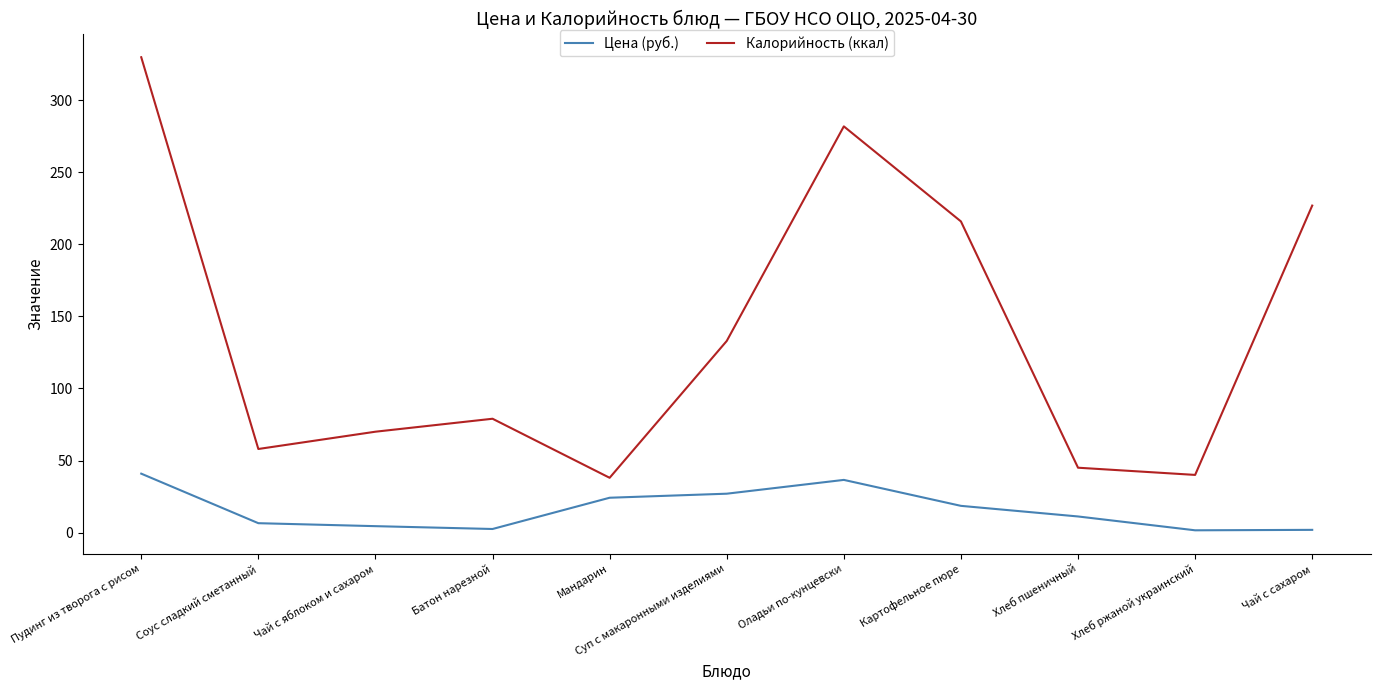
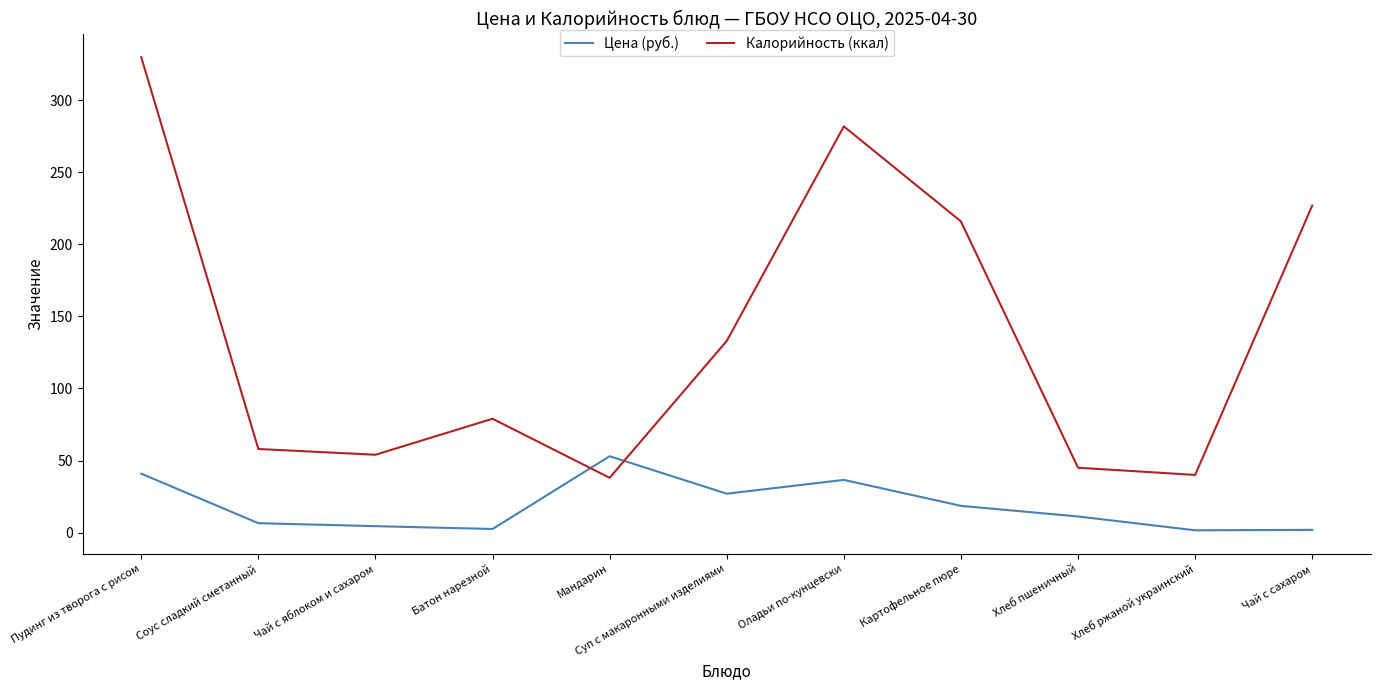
Калорийность (ккал), Чай с яблоком и сахаром: 70 -> 54
Цена (руб.), Мандарин: 24 -> 53
